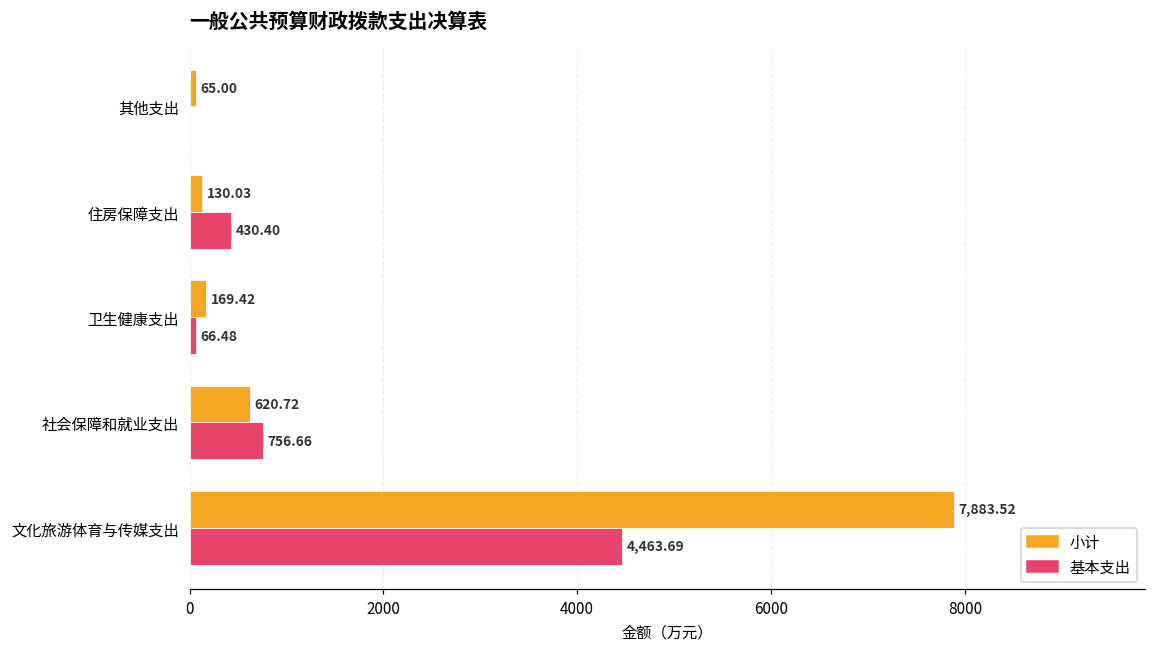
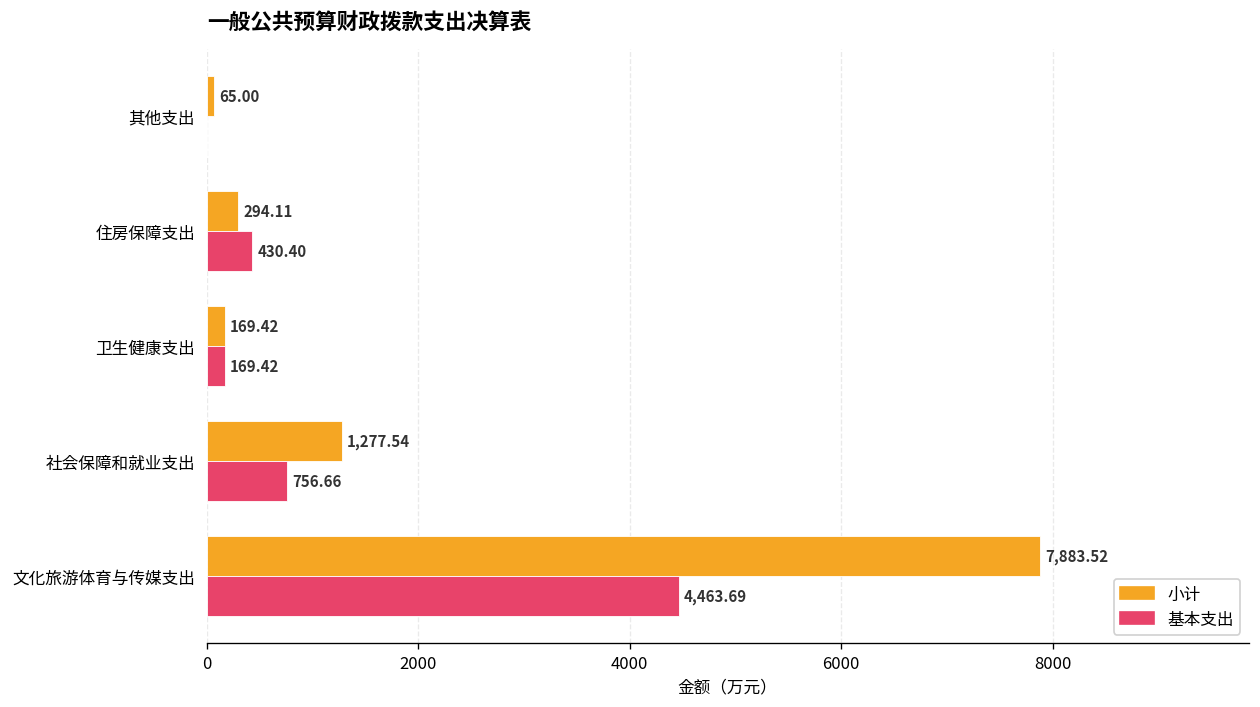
小计, 住房保障支出: 130.03 -> 294.11
基本支出, 卫生健康支出: 66.48 -> 169.42
小计, 社会保障和就业支出: 620.72 -> 1,277.54
